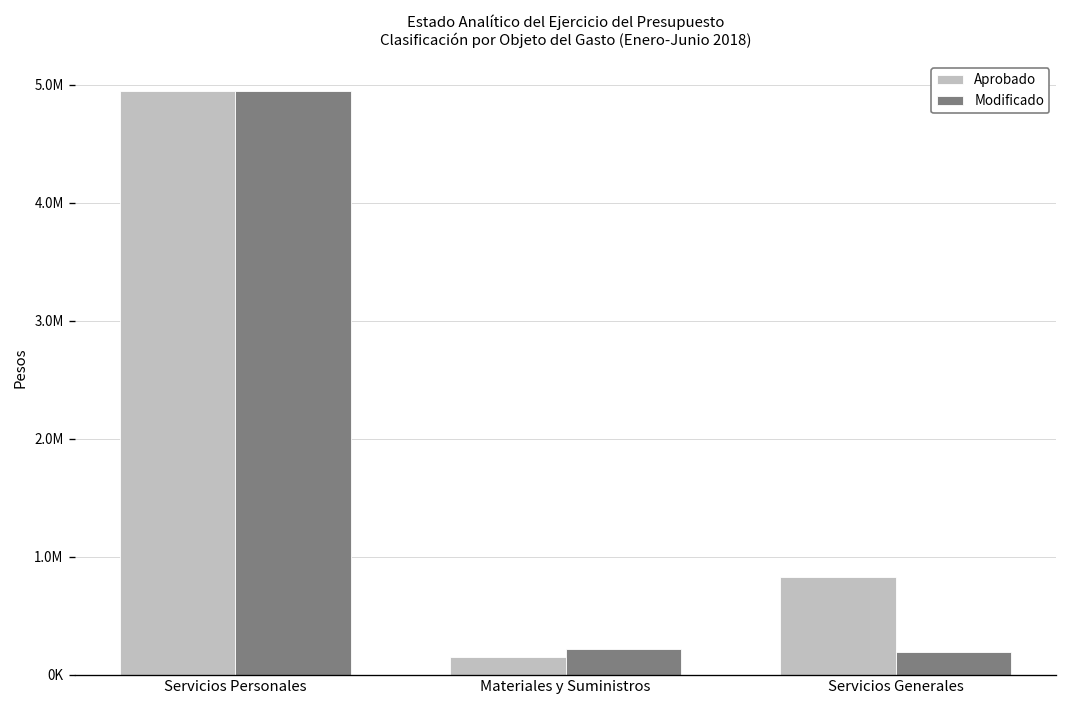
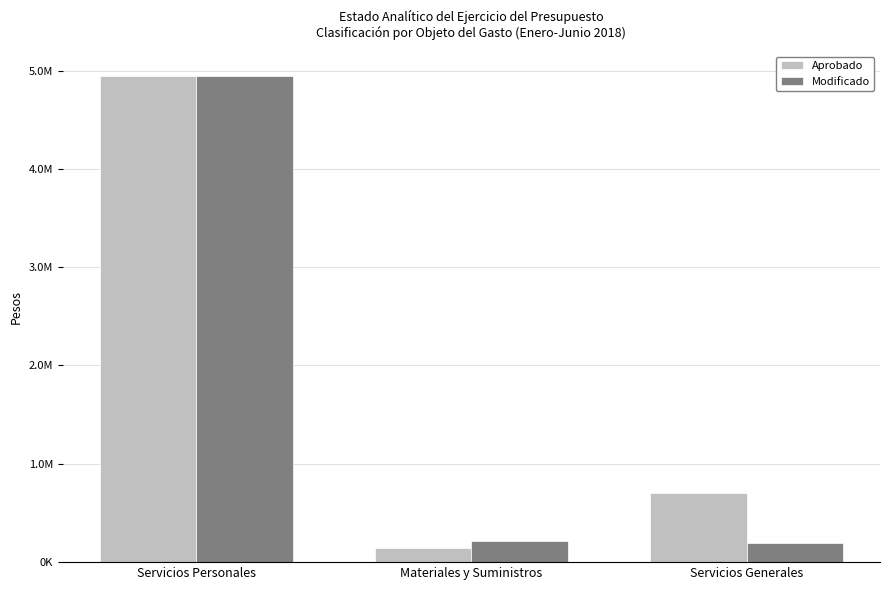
Aprobado, Servicios Generales: 800000 -> 700000
